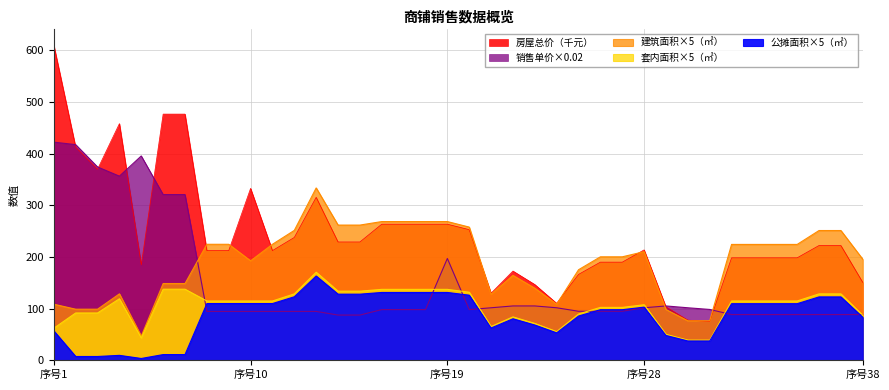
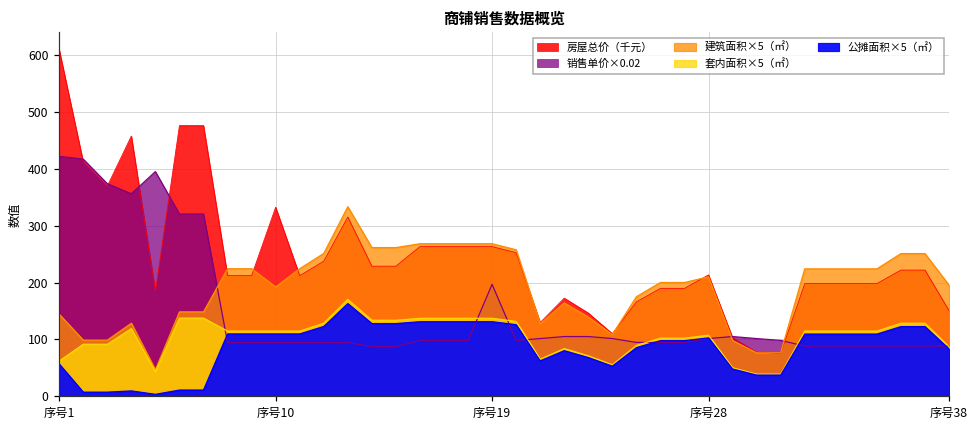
建筑面积×5（㎡）, 序号1: 110 -> 140
